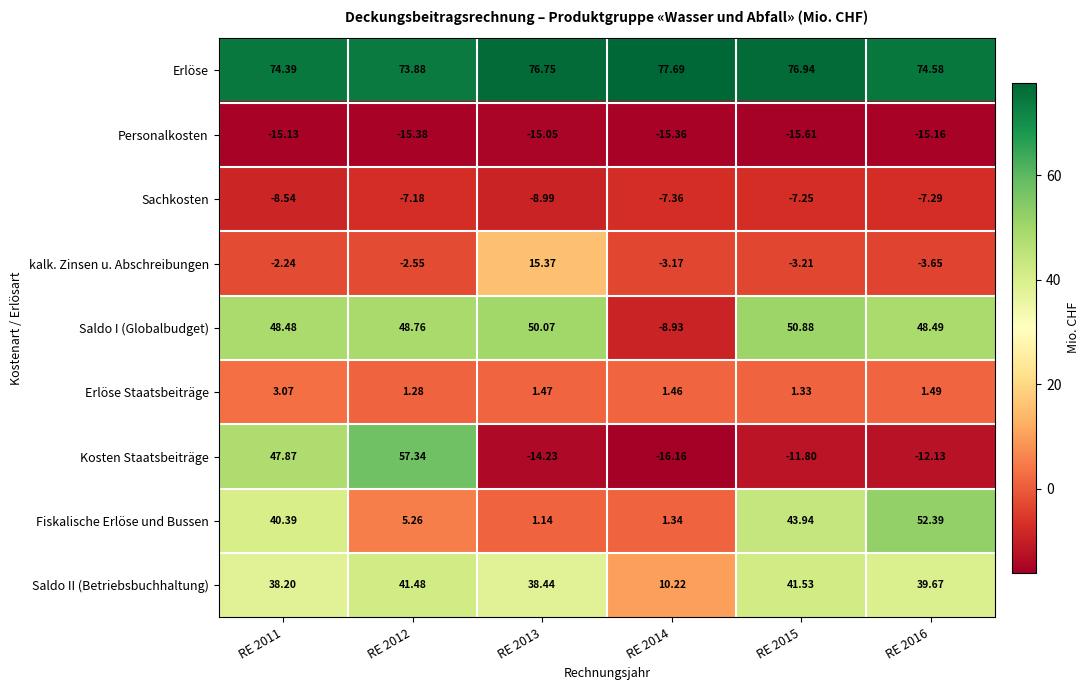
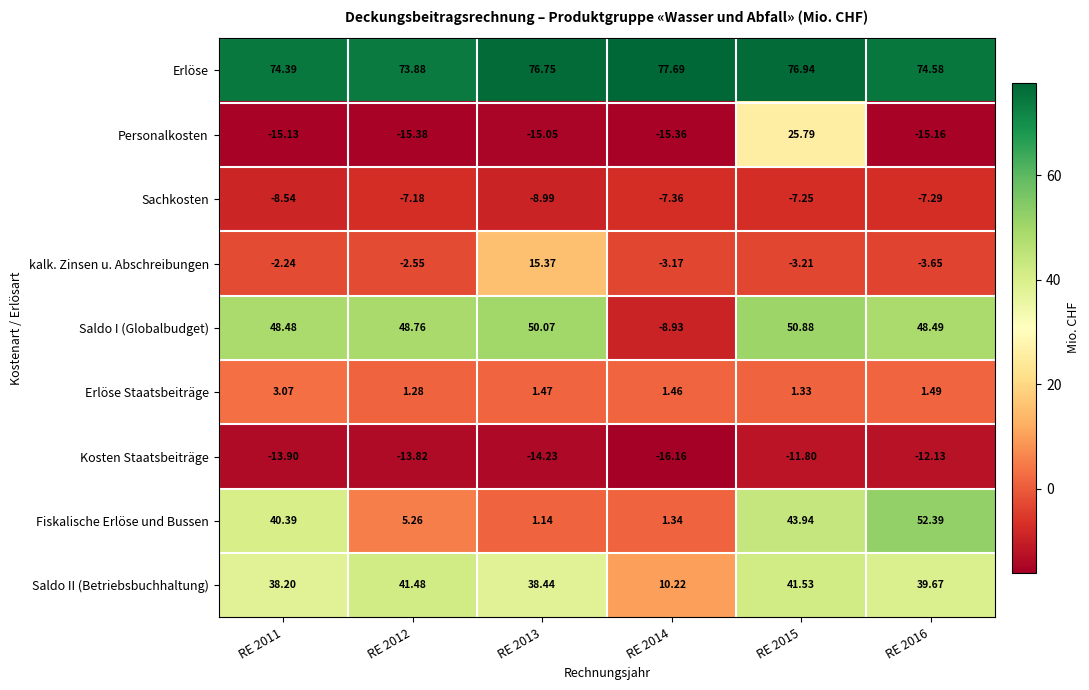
Personalkosten, RE 2015: -15.61 -> 25.79
Kosten Staatsbeiträge, RE 2011: 47.87 -> -13.90
Kosten Staatsbeiträge, RE 2012: 57.34 -> -13.82
